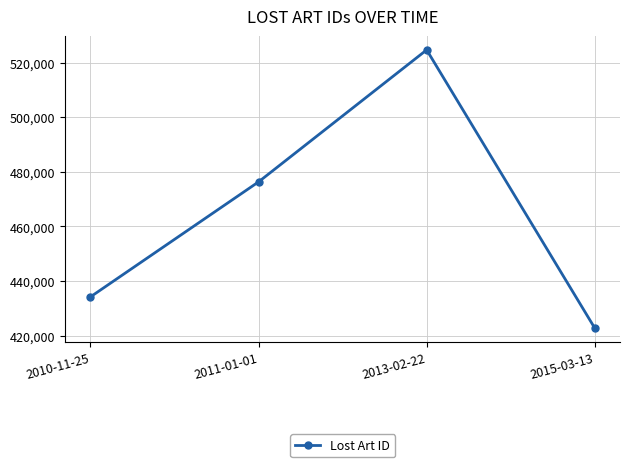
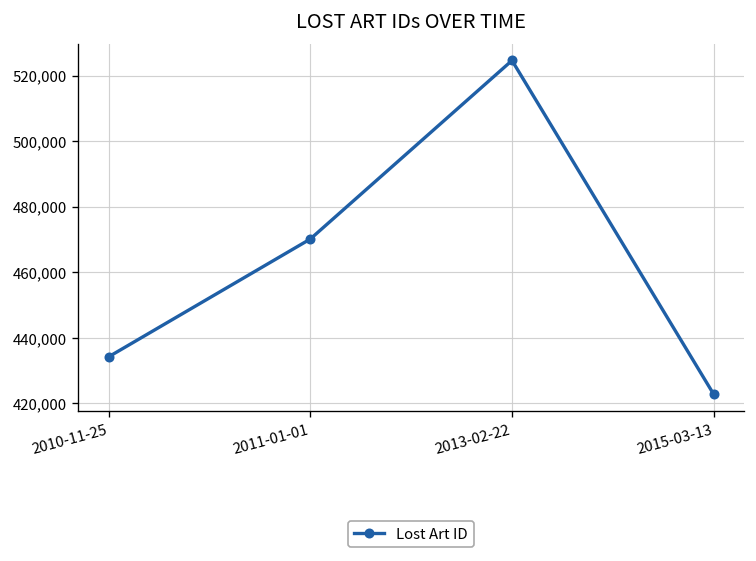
2011-01-01: 476,000 -> 470,000
